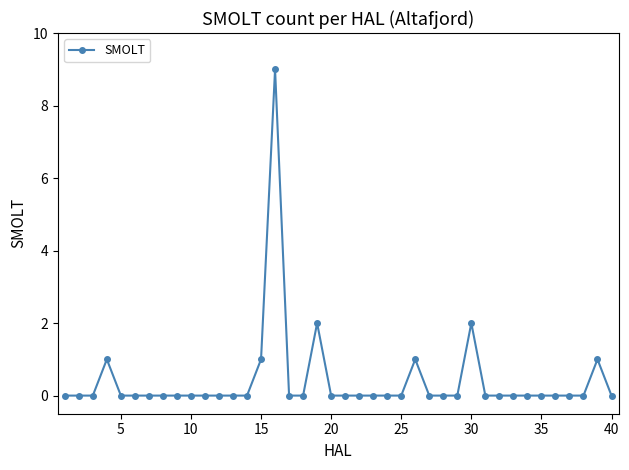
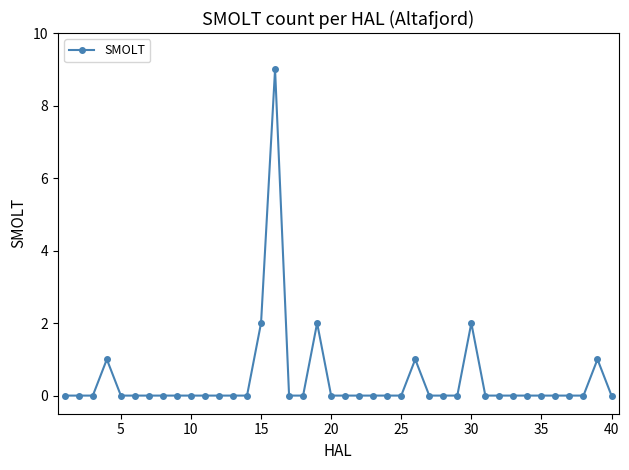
15: 1 -> 2
